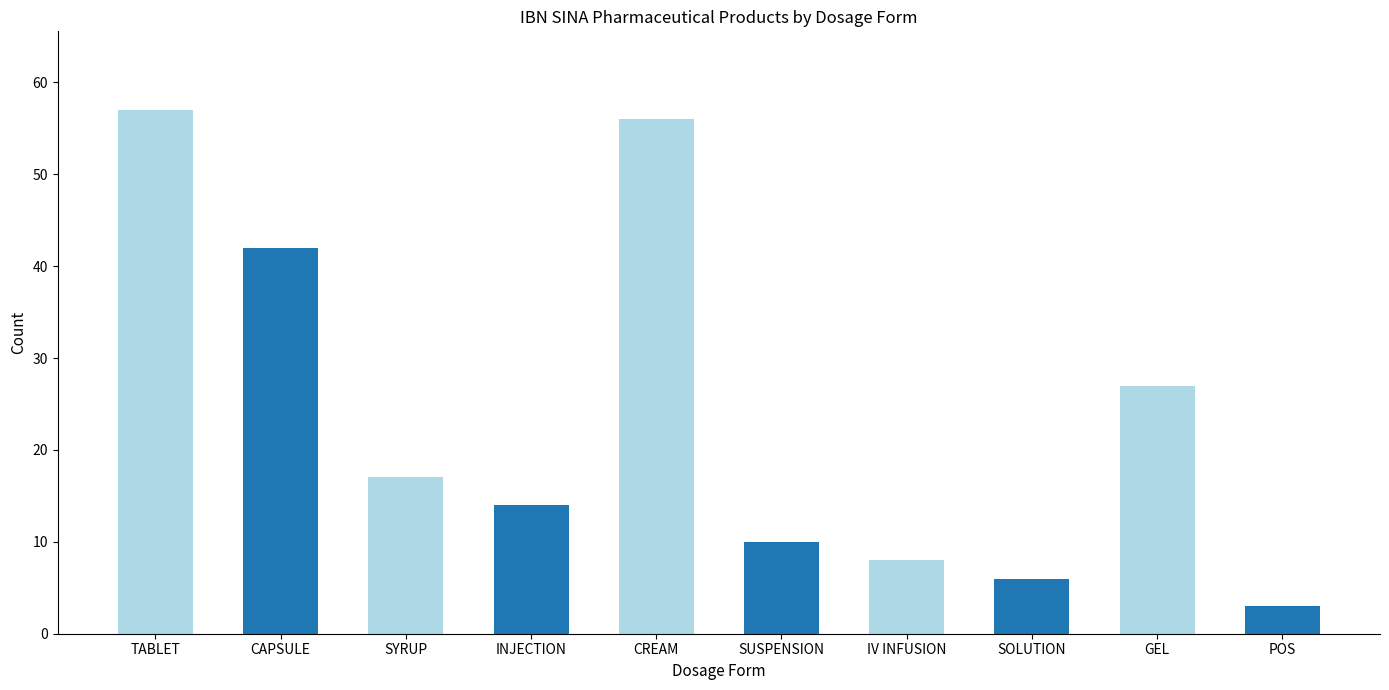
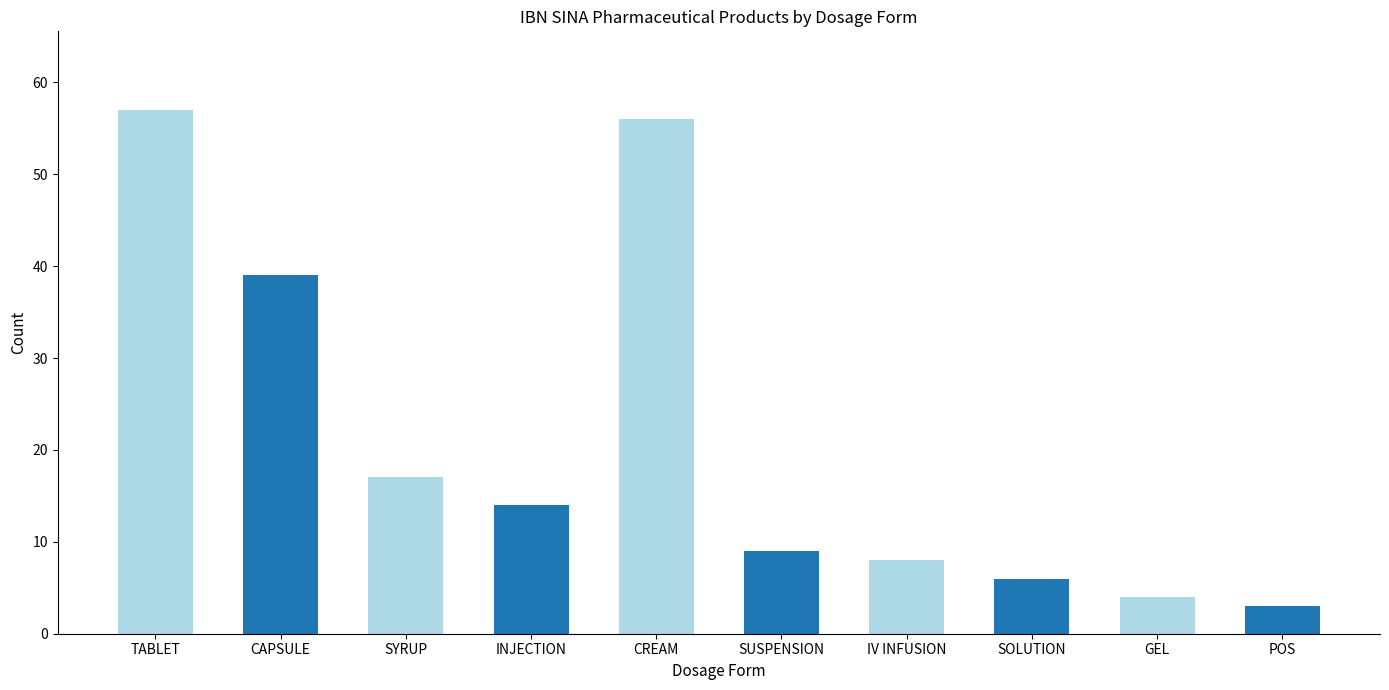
CAPSULE: 42 -> 39
SUSPENSION: 10 -> 9
GEL: 27 -> 4
